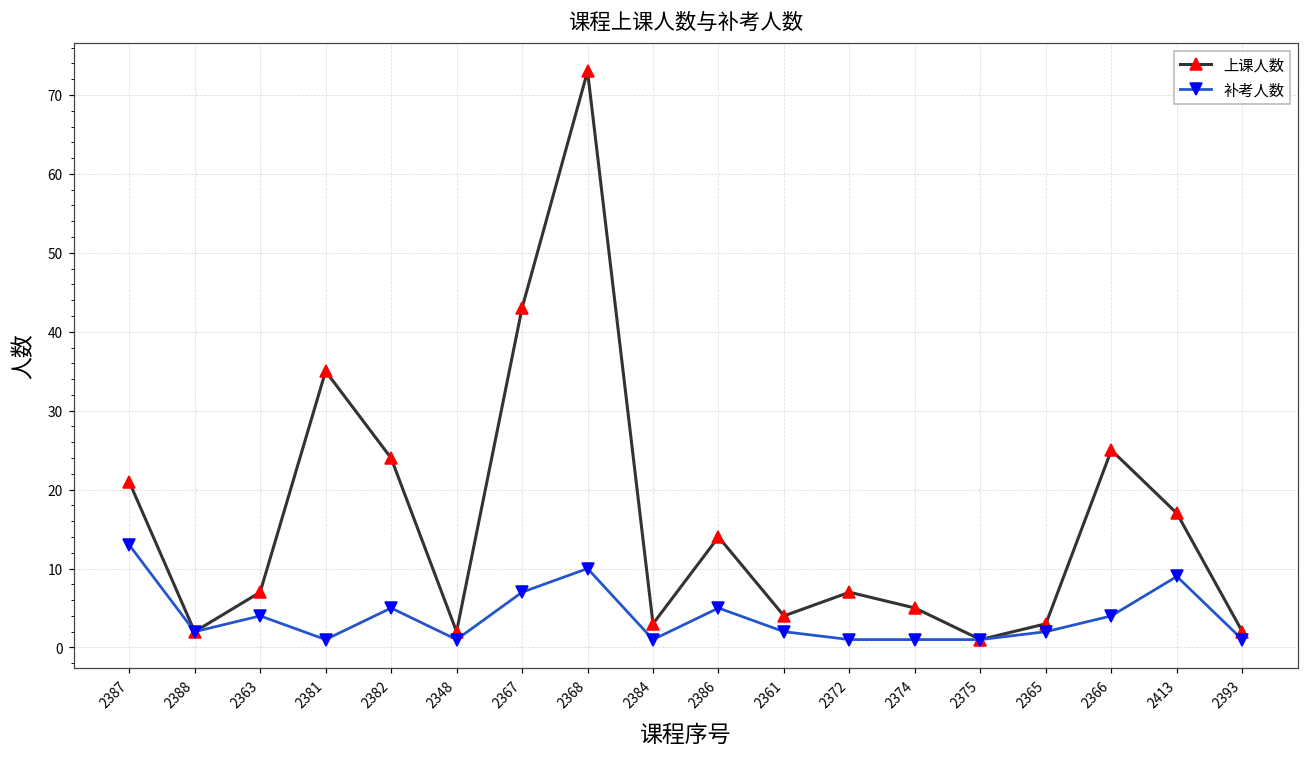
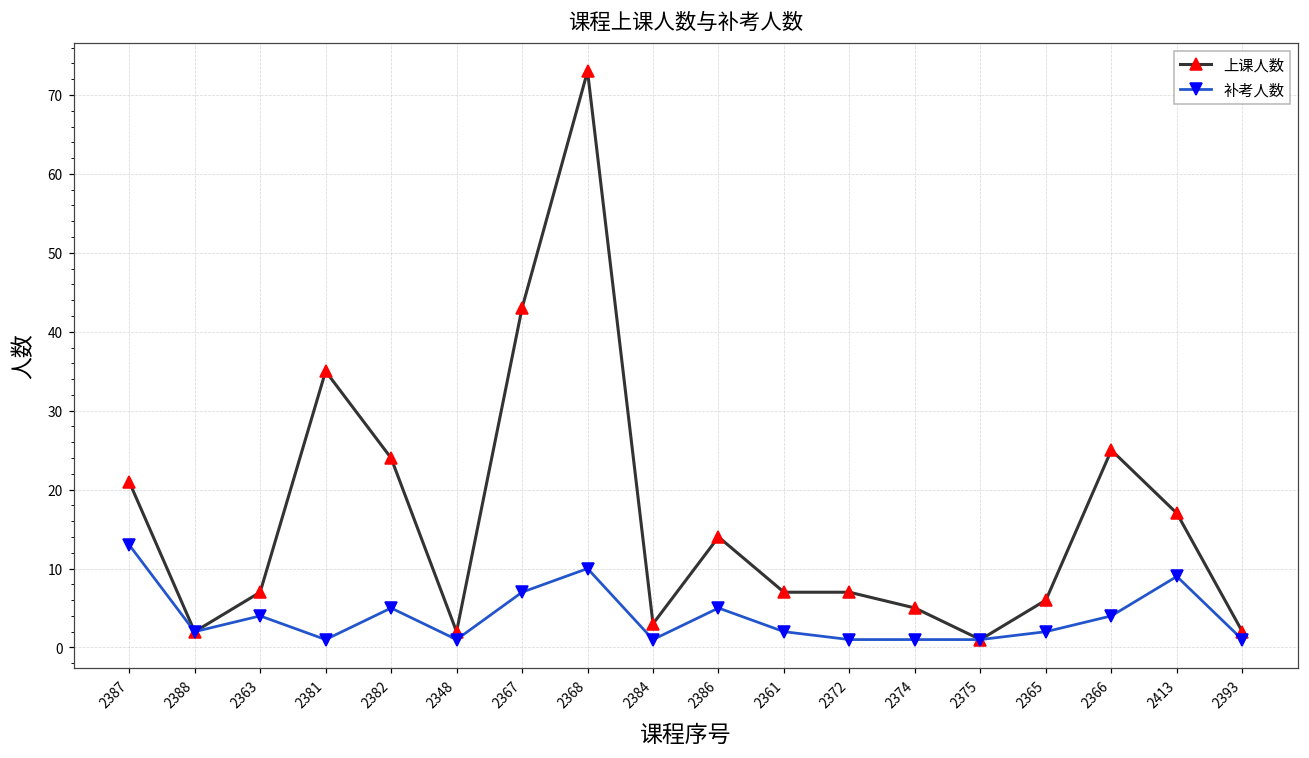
上课人数, 2361: 4 -> 7
上课人数, 2365: 3 -> 6
